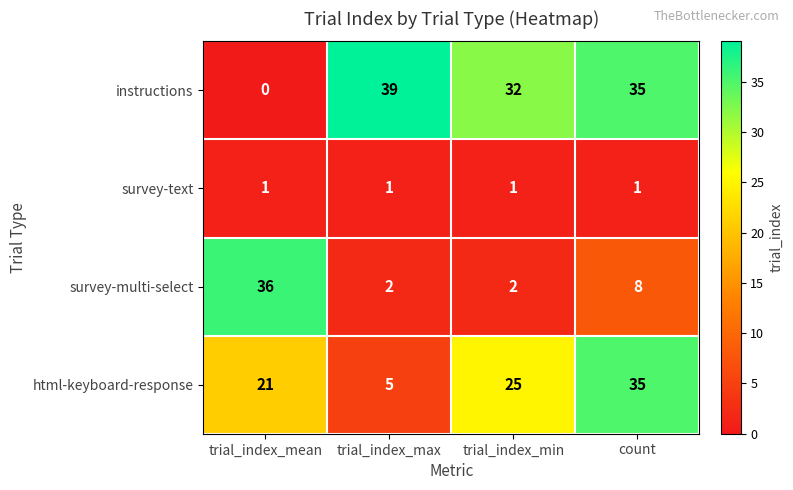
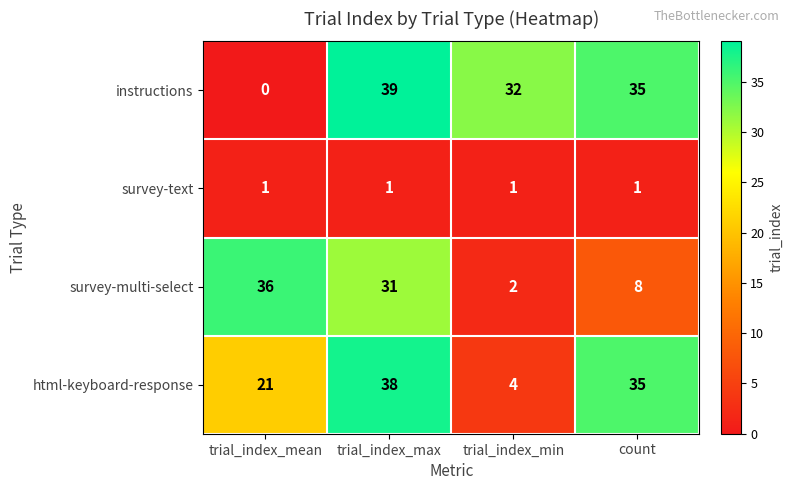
survey-multi-select, trial_index_max: 2 -> 31
html-keyboard-response, trial_index_max: 5 -> 38
html-keyboard-response, trial_index_min: 25 -> 4
